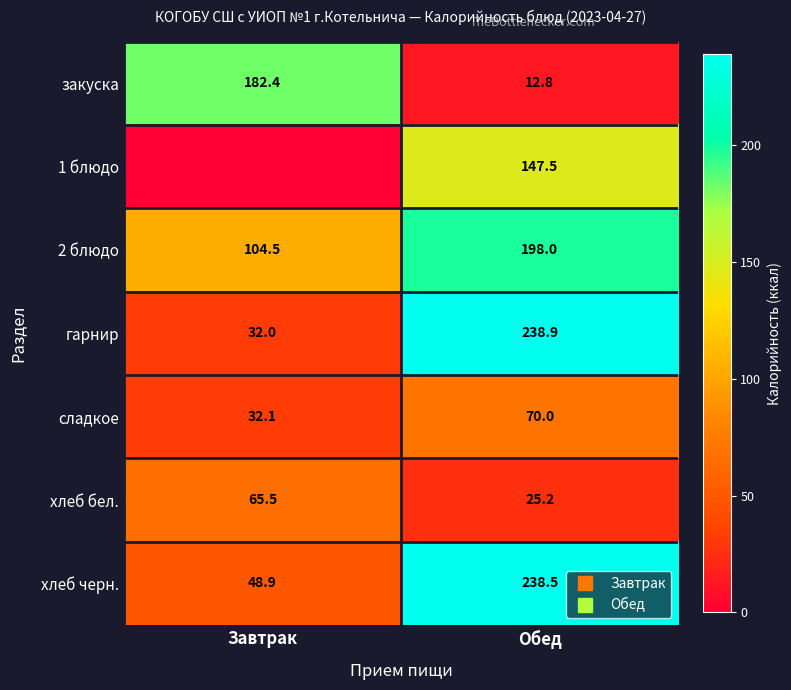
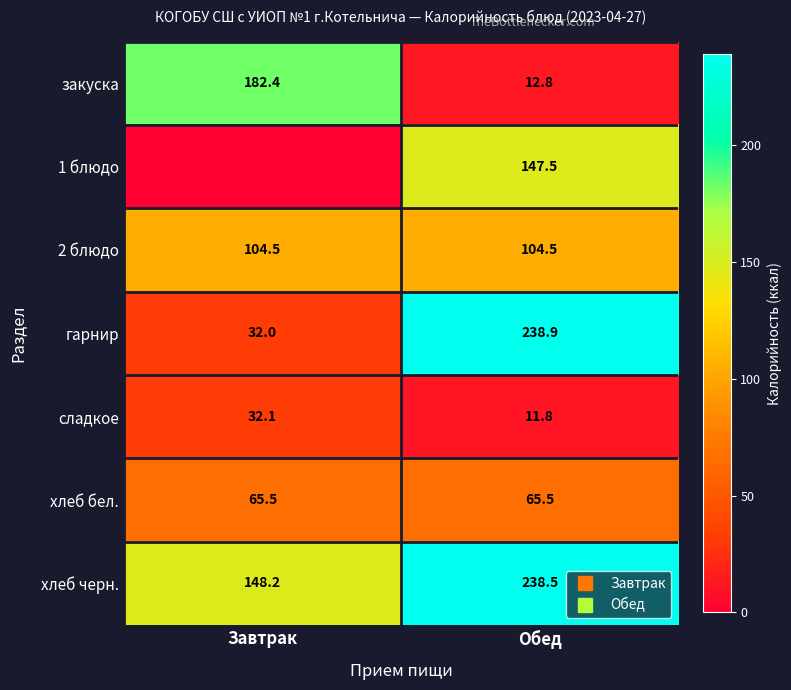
2 блюдо, Обед: 198.0 -> 104.5
сладкое, Обед: 70.0 -> 11.8
хлеб бел., Обед: 25.2 -> 65.5
хлеб черн., Завтрак: 48.9 -> 148.2
